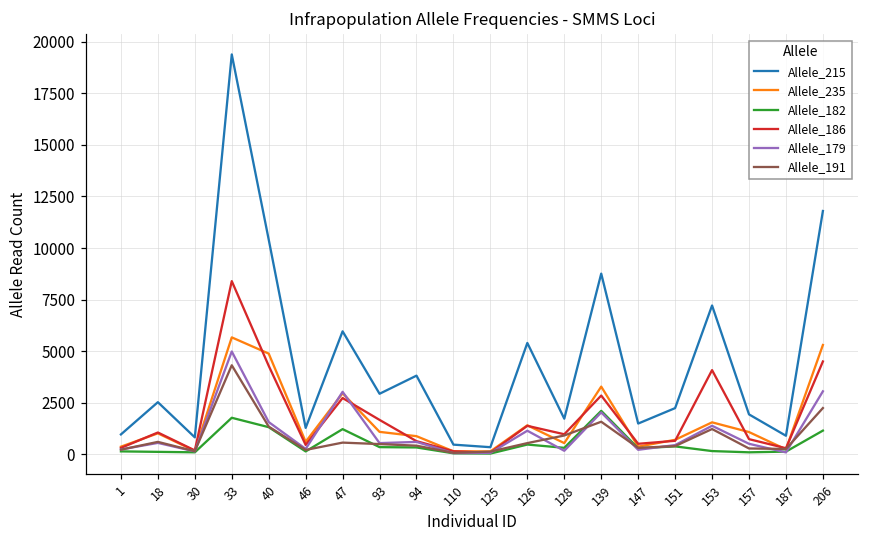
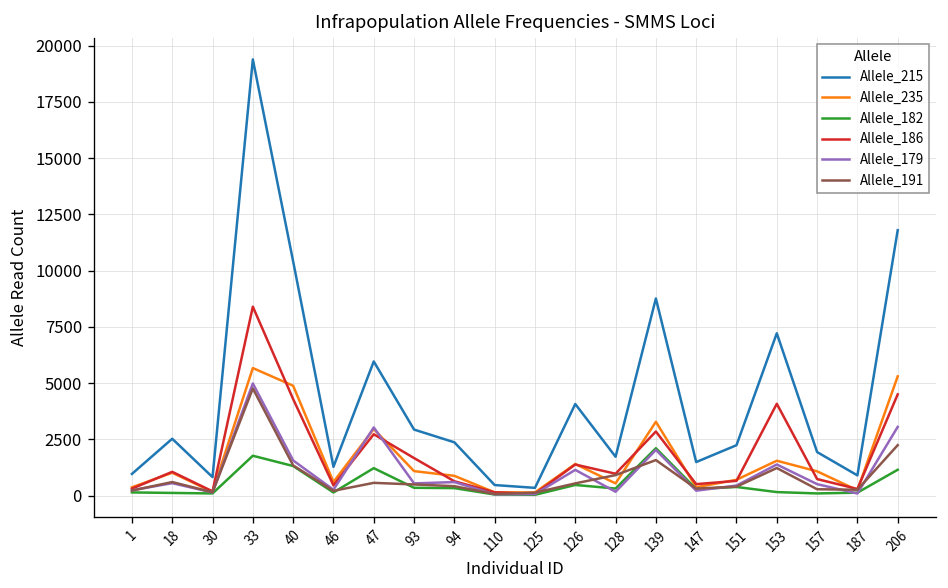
Allele_191, 33: 4300 -> 4800
Allele_215, 94: 3800 -> 2400
Allele_215, 126: 5400 -> 4100
